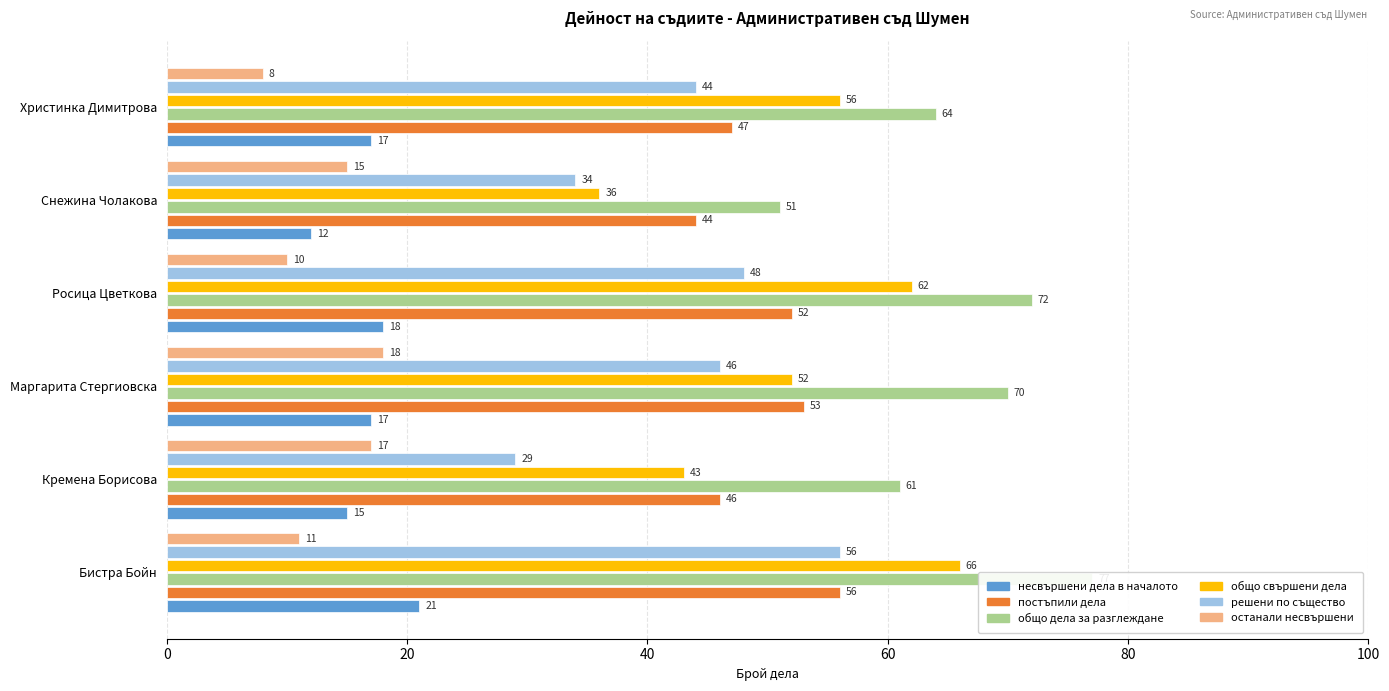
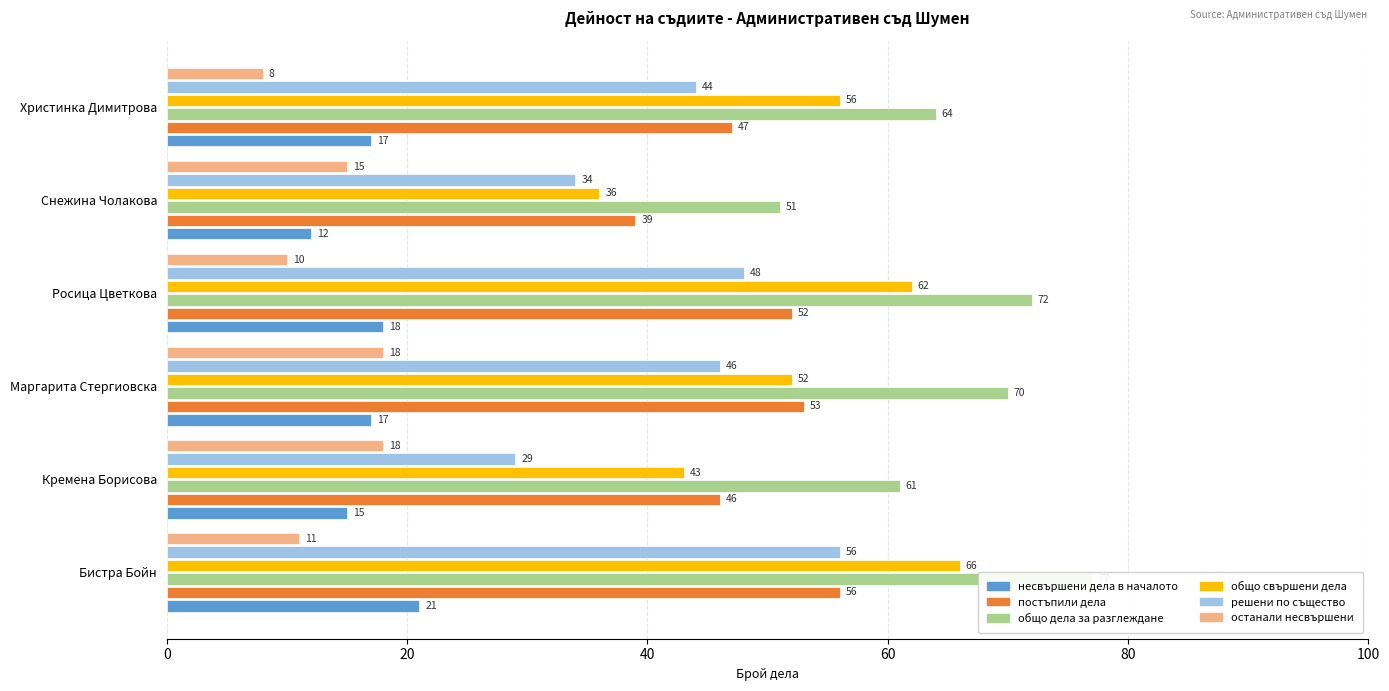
постъпили дела, Снежина Чолакова: 44 -> 39
останали несвършени, Кремена Борисова: 17 -> 18
